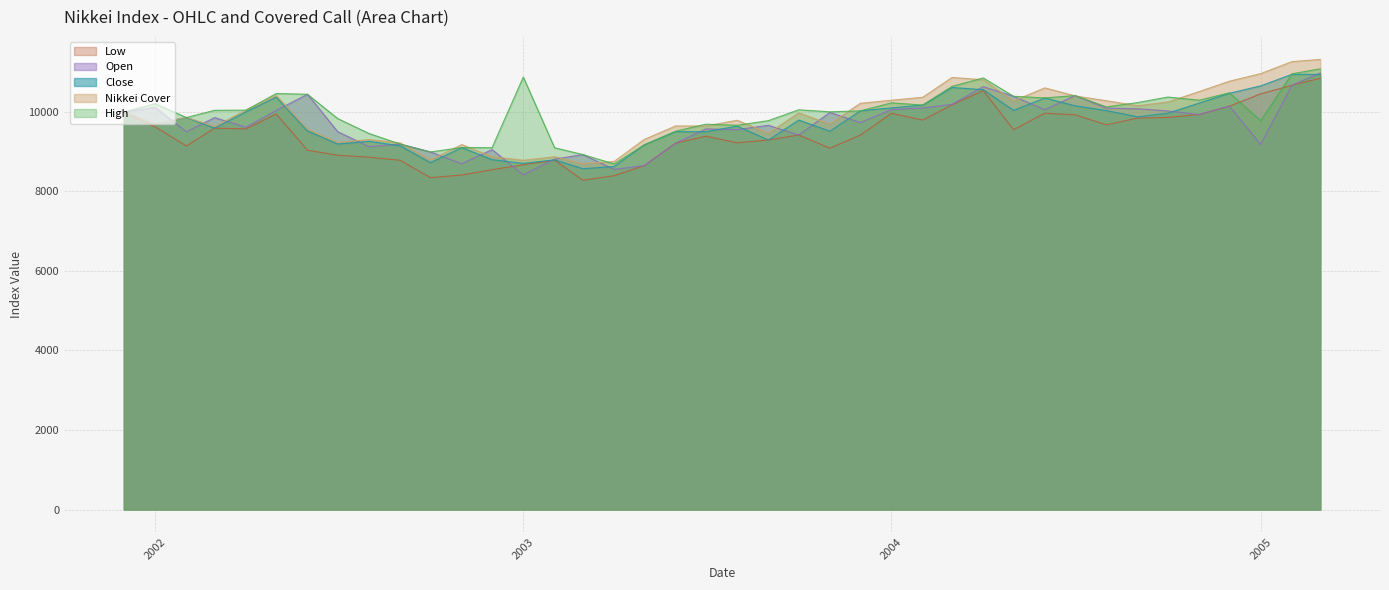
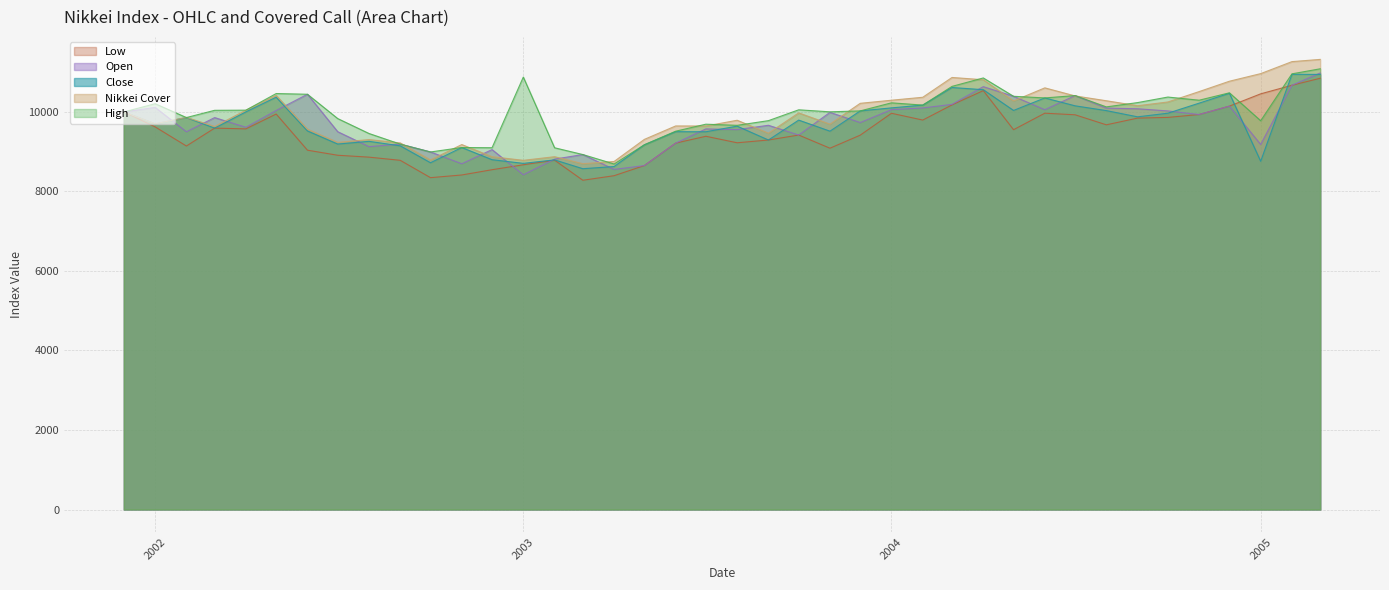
Close, 2005: 10700 -> 8800
